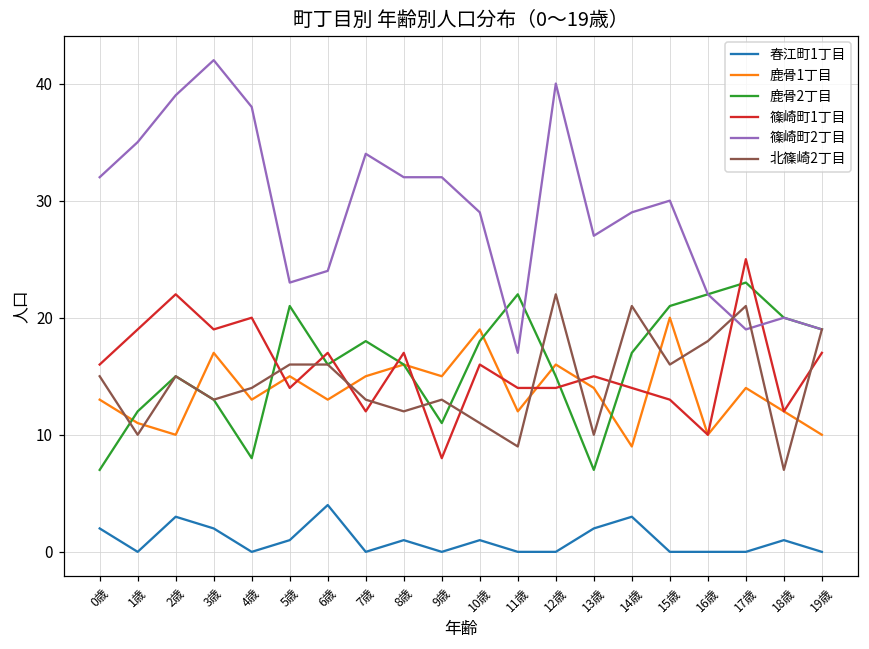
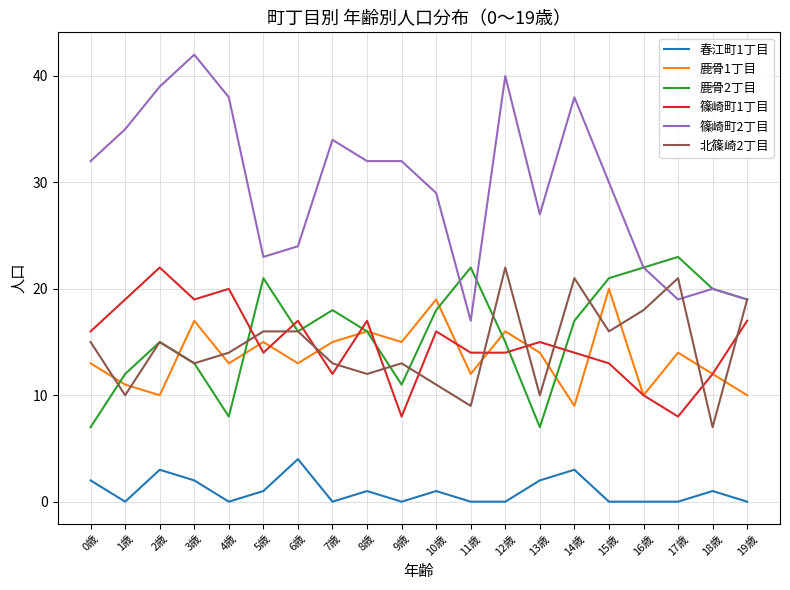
篠崎町2丁目, 14歳: 29 -> 38
篠崎町1丁目, 17歳: 25 -> 8
